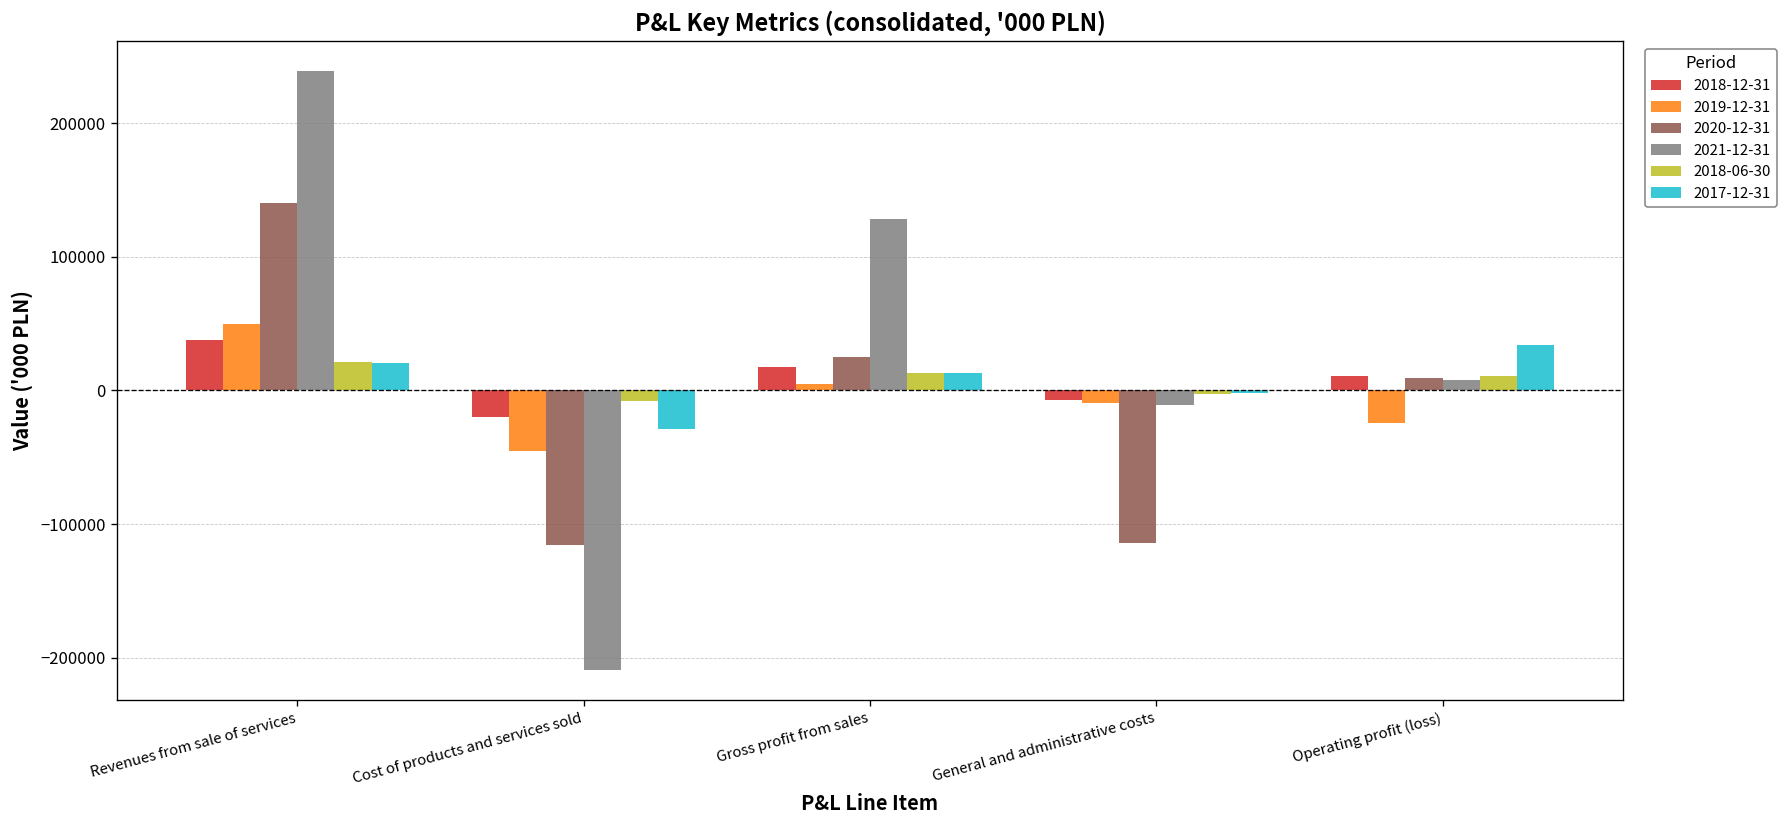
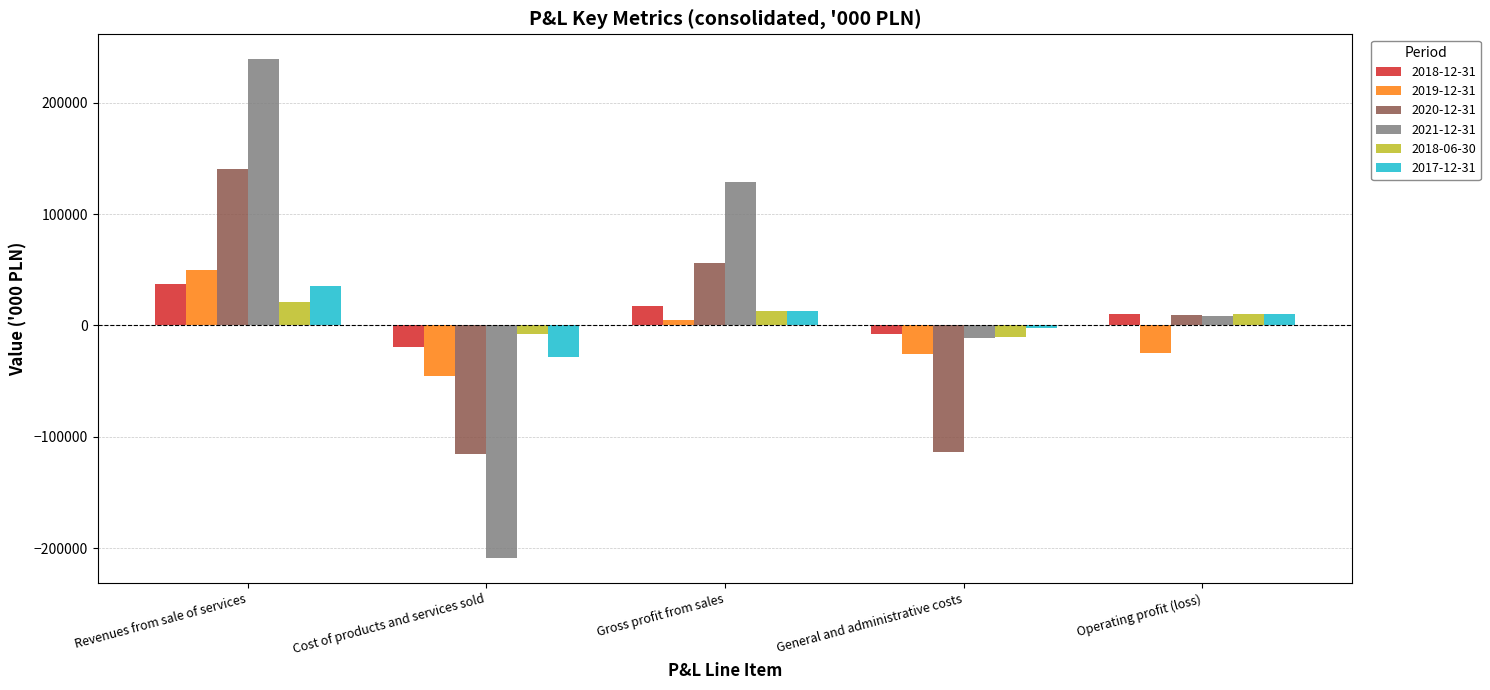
2017-12-31, Revenues from sale of services: 20000 -> 35000
2020-12-31, Gross profit from sales: 25000 -> 56000
2019-12-31, General and administrative costs: -10000 -> -25000
2018-06-30, General and administrative costs: -3000 -> -10000
2017-12-31, Operating profit (loss): 34000 -> 11000
